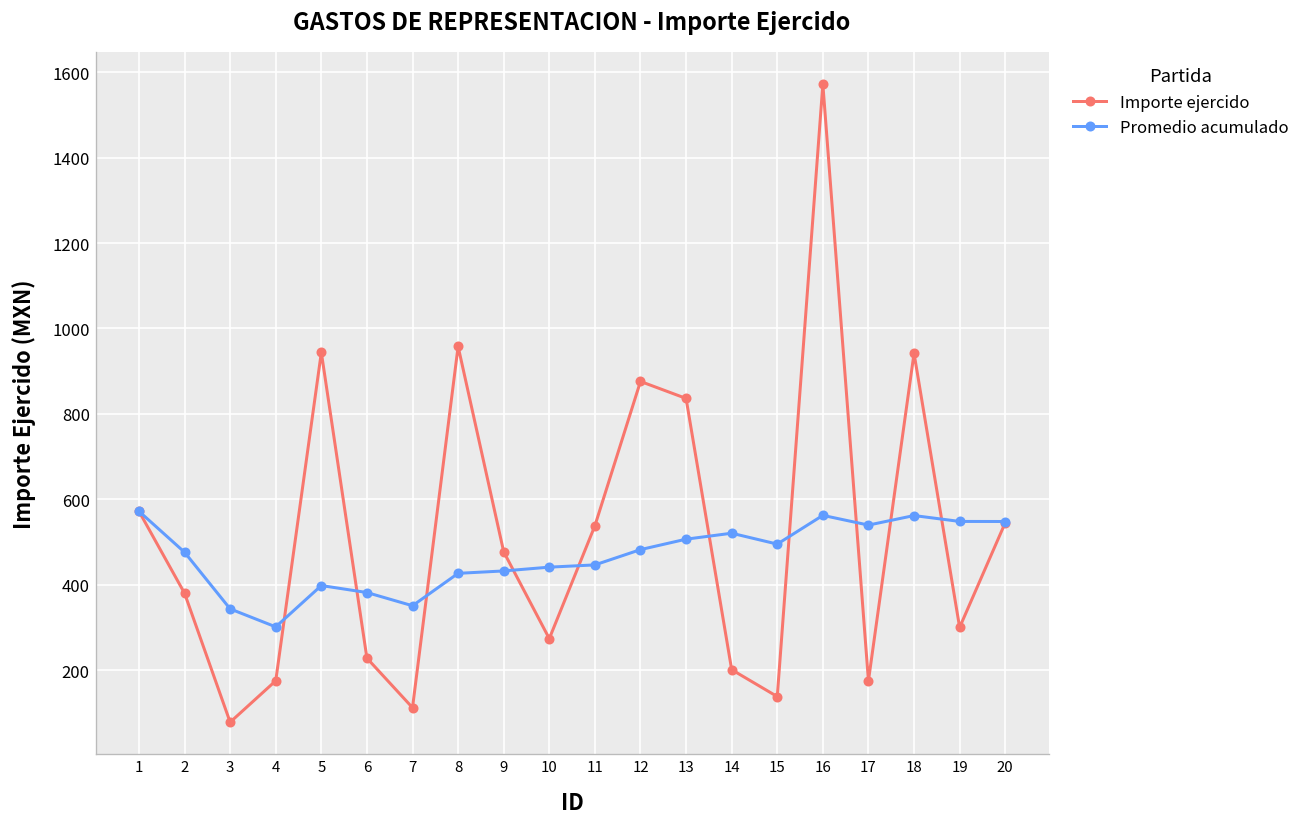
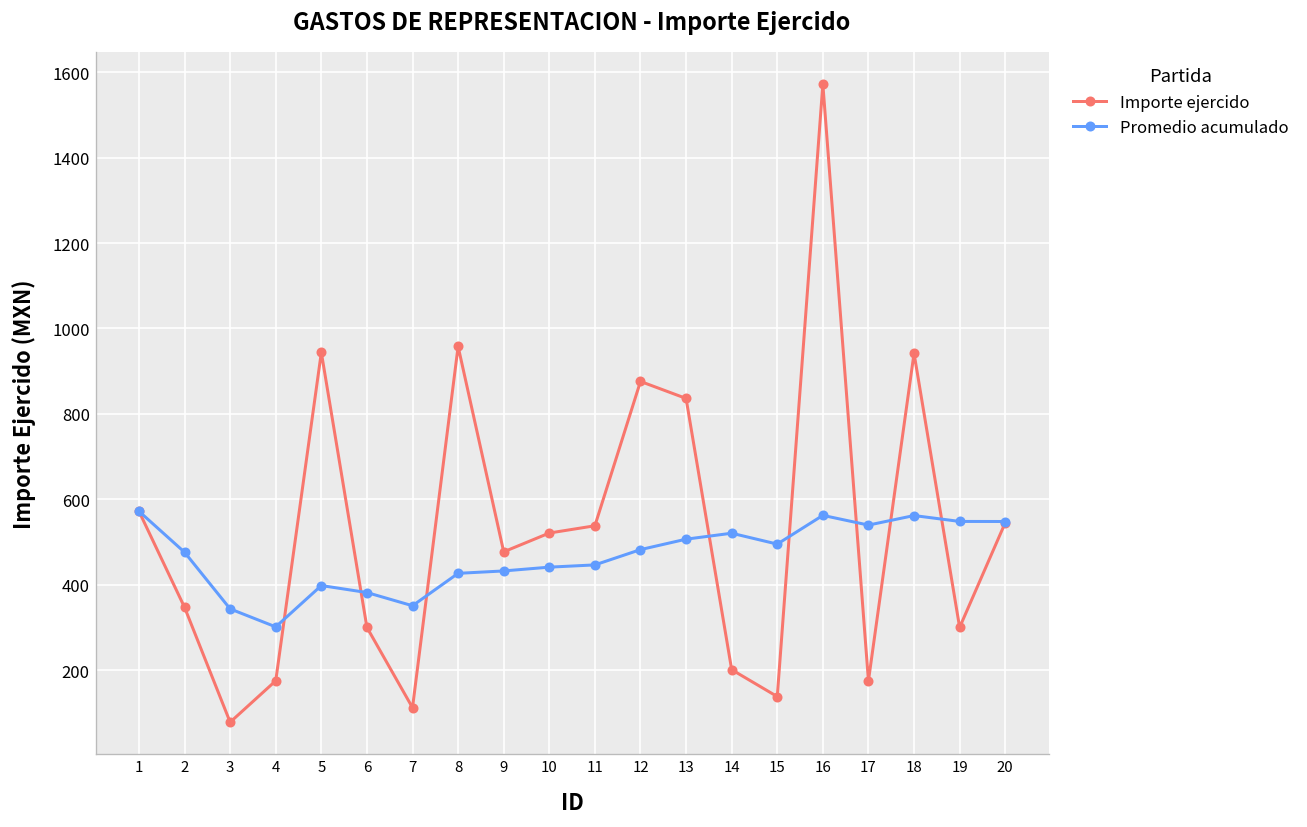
Importe ejercido, 2: 380 -> 350
Importe ejercido, 6: 230 -> 300
Importe ejercido, 10: 270 -> 520
